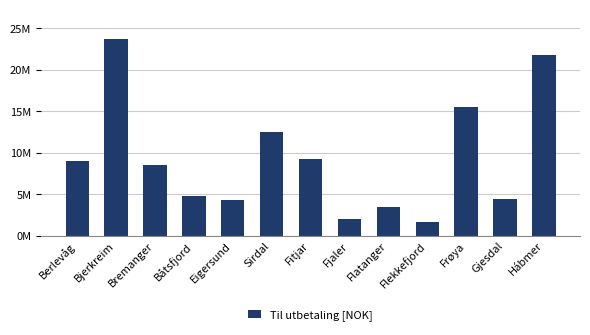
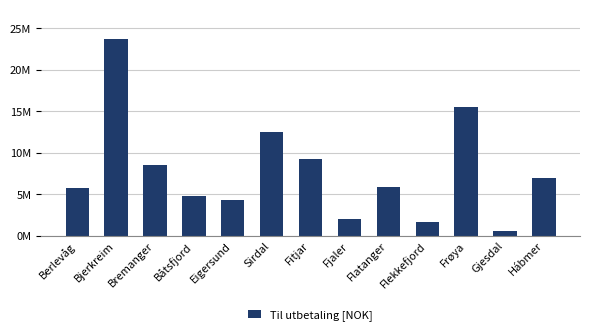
Berlevåg: 9000000 -> 6000000
Flatanger: 3000000 -> 6000000
Gjesdal: 4000000 -> 1000000
Hábmer: 22000000 -> 7000000
